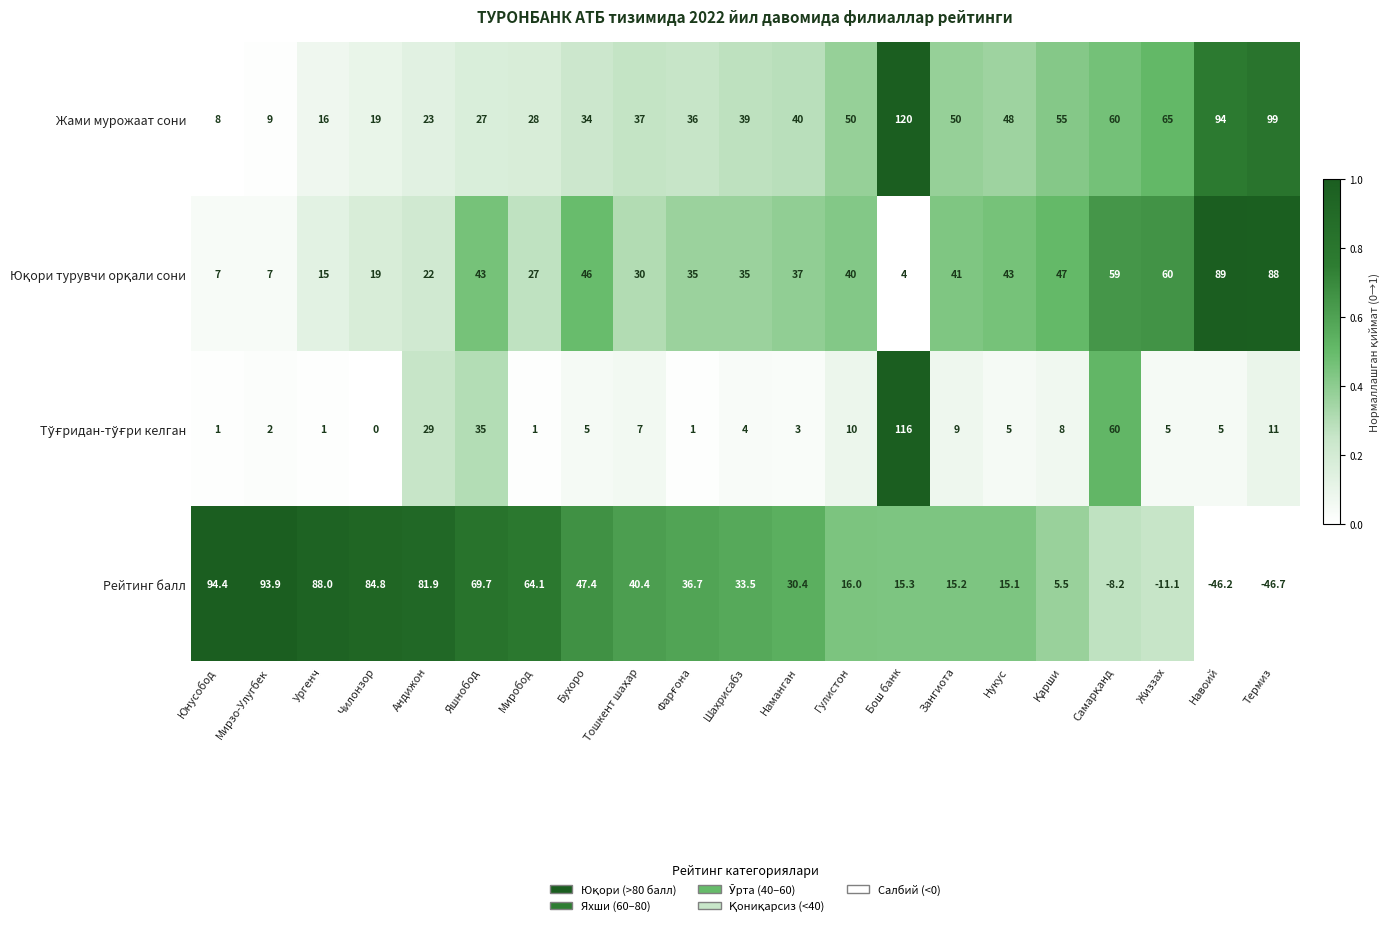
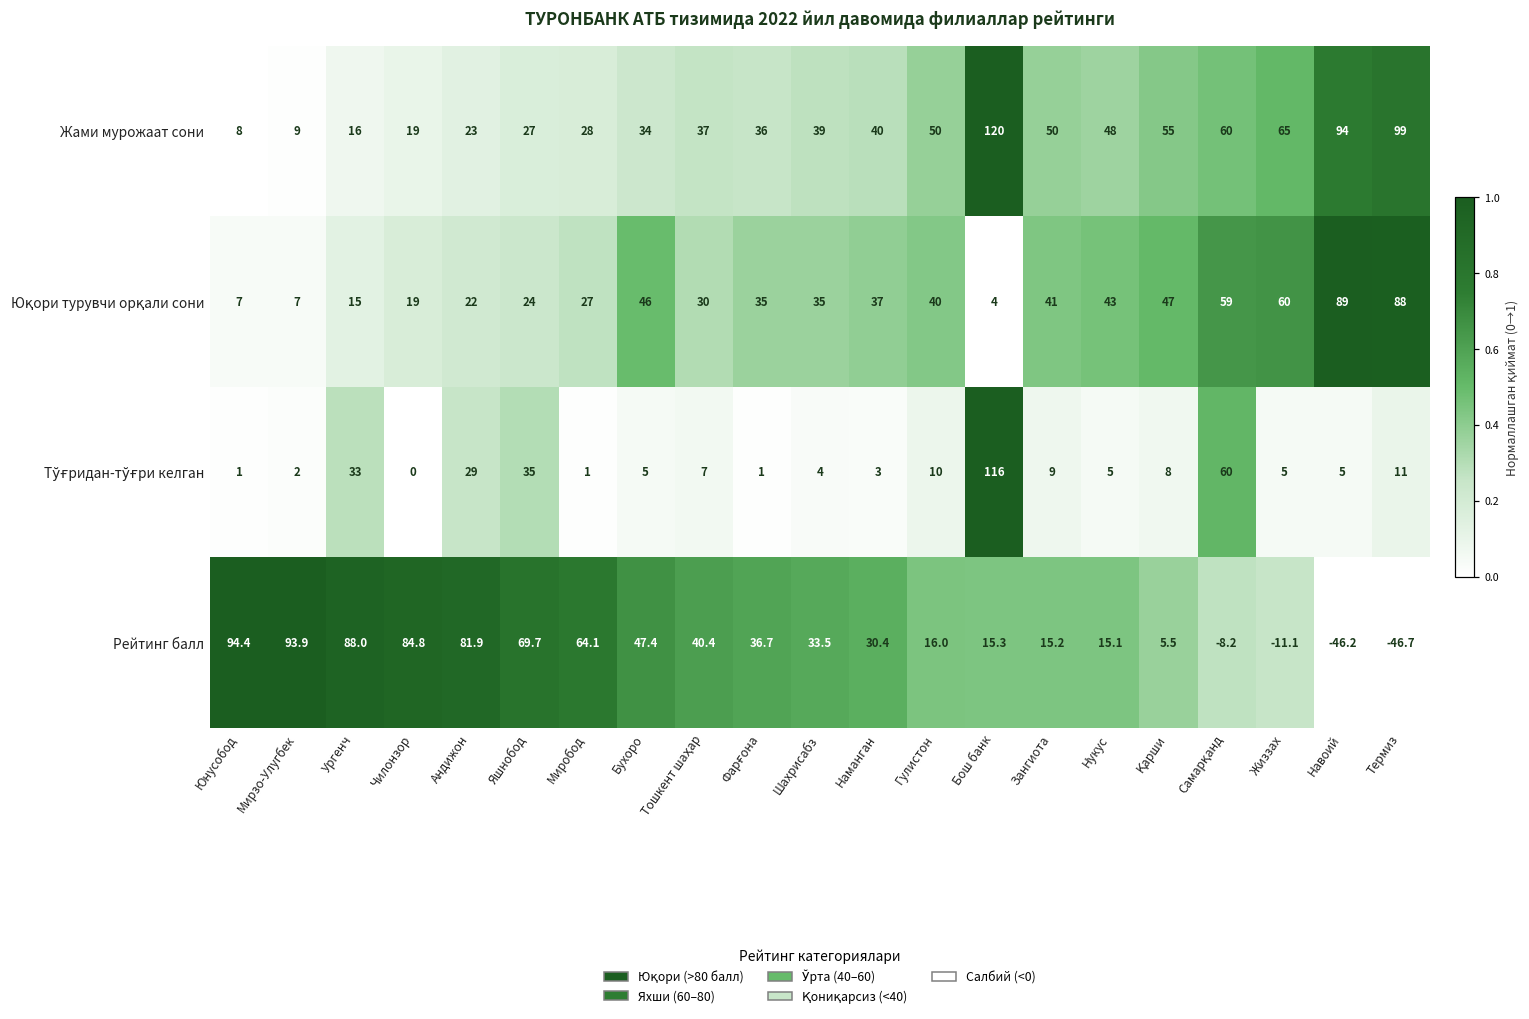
Юқори турувчи орқали сони, Яшнобод: 43 -> 24
Тўғридан-тўғри келган, Ургенч: 1 -> 33
